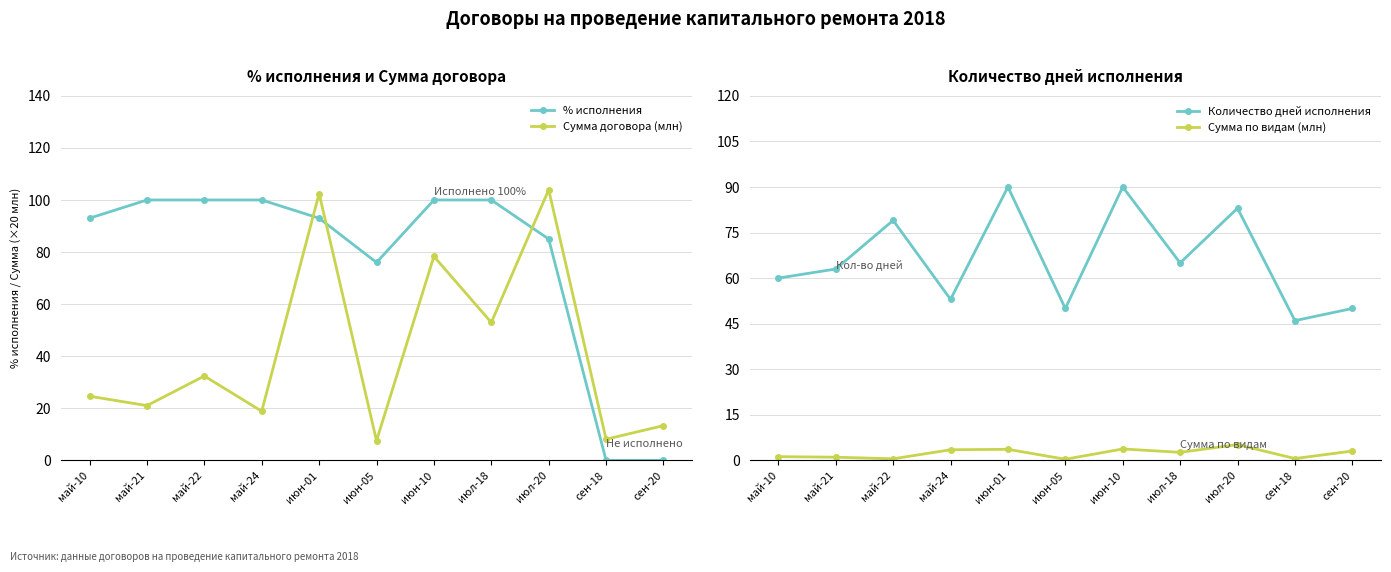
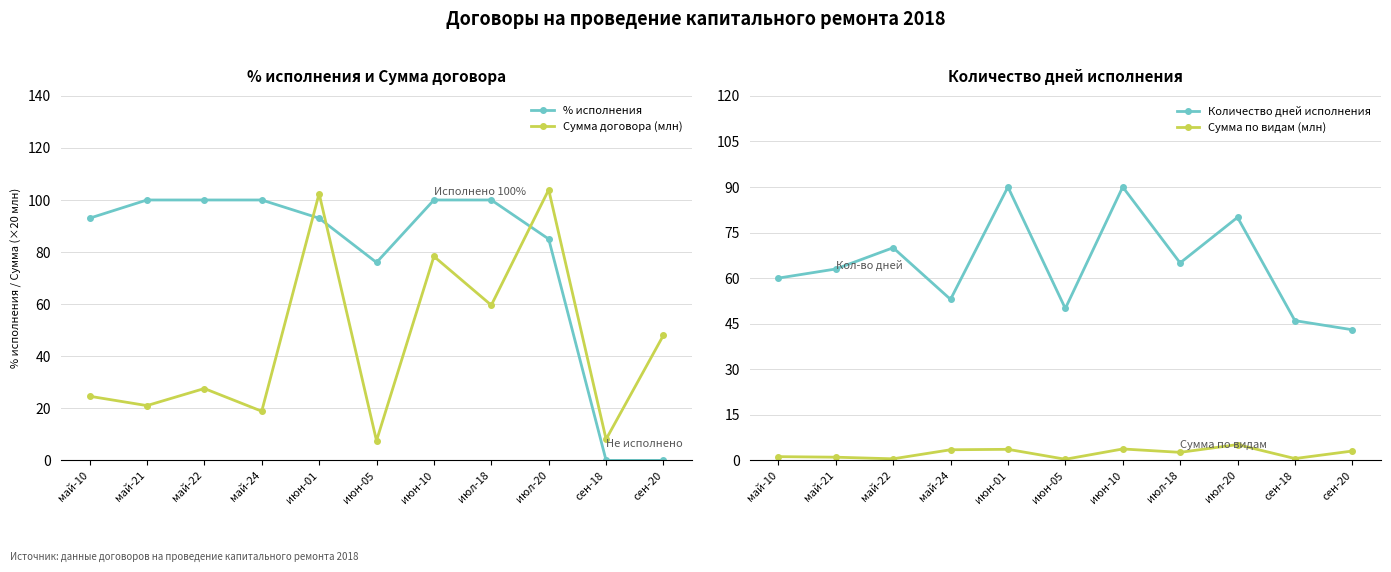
% исполнения и Сумма договора, Сумма договора (млн), май-22: 32 -> 28
% исполнения и Сумма договора, Сумма договора (млн), июл-18: 53 -> 60
% исполнения и Сумма договора, Сумма договора (млн), сен-20: 13 -> 48
Количество дней исполнения, Количество дней исполнения, май-22: 79 -> 70
Количество дней исполнения, Количество дней исполнения, июл-20: 83 -> 80
Количество дней исполнения, Количество дней исполнения, сен-20: 50 -> 43
